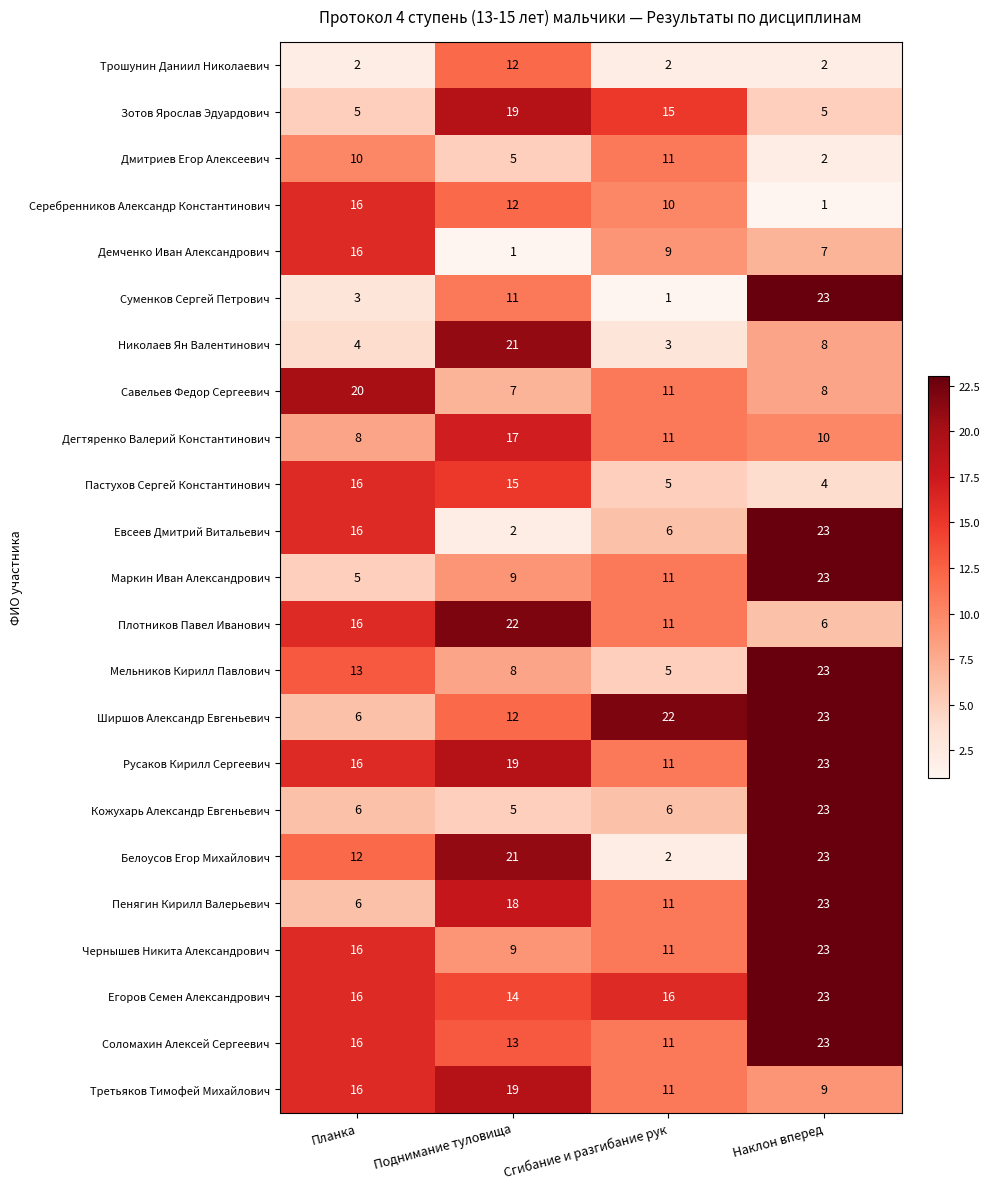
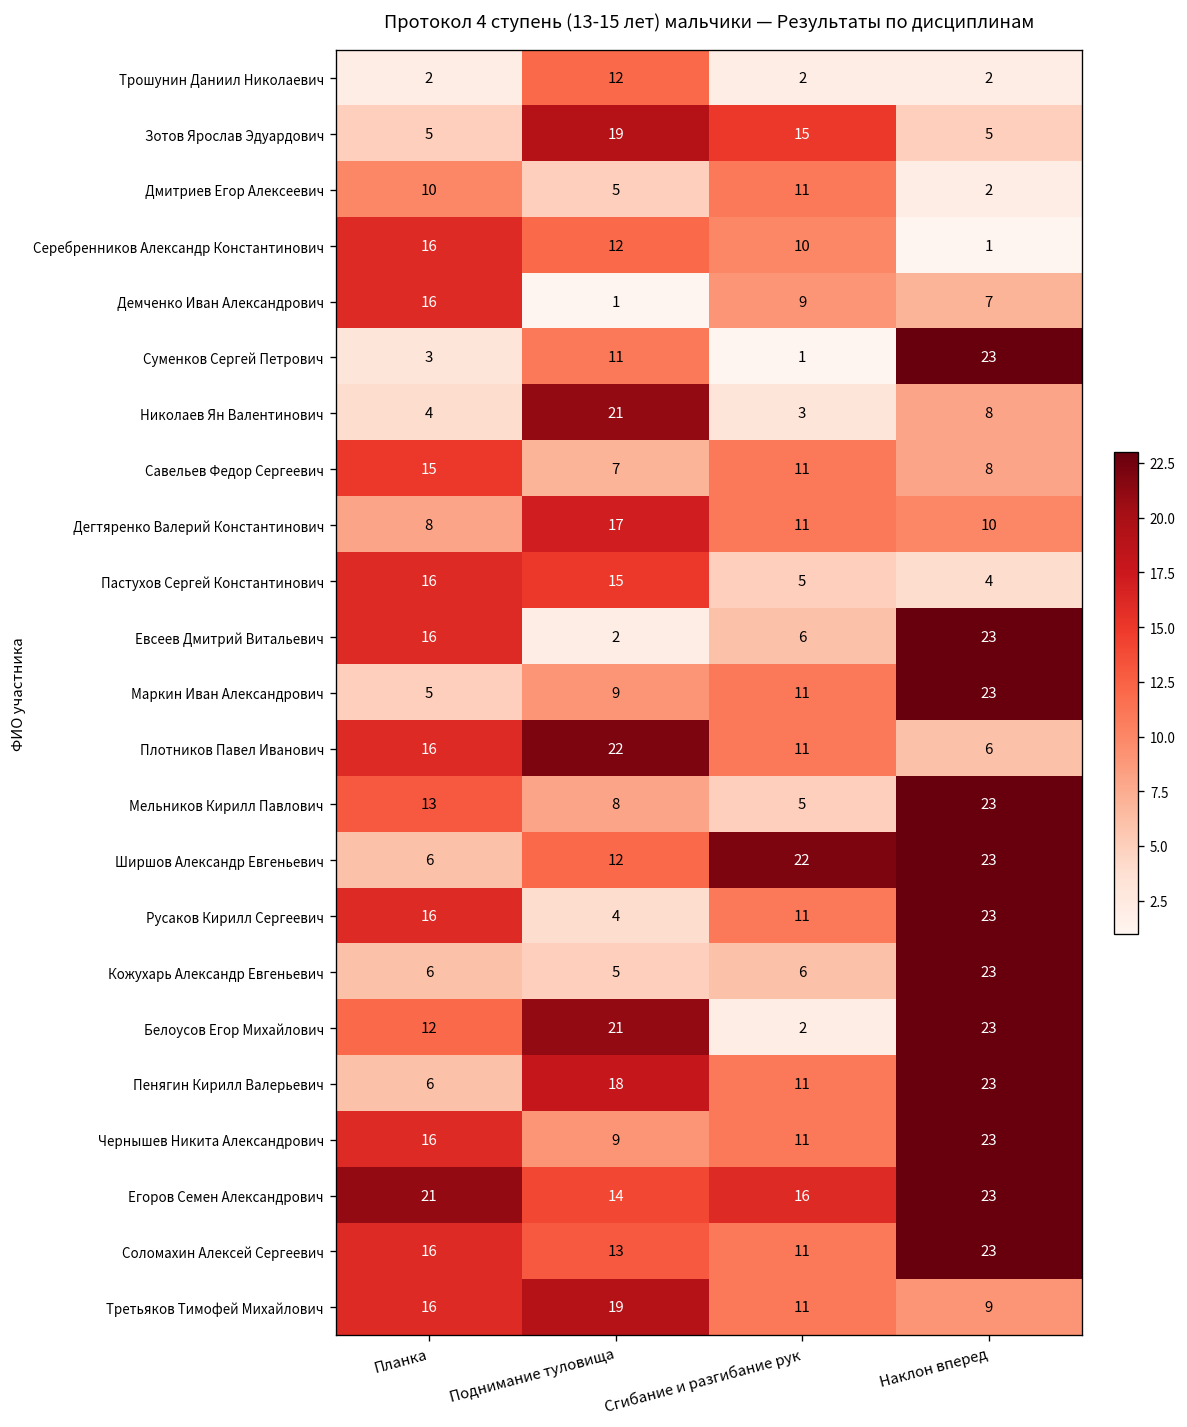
Савельев Федор Сергеевич, Планка: 20 -> 15
Русаков Кирилл Сергеевич, Поднимание туловища: 19 -> 4
Егоров Семен Александрович, Планка: 16 -> 21
